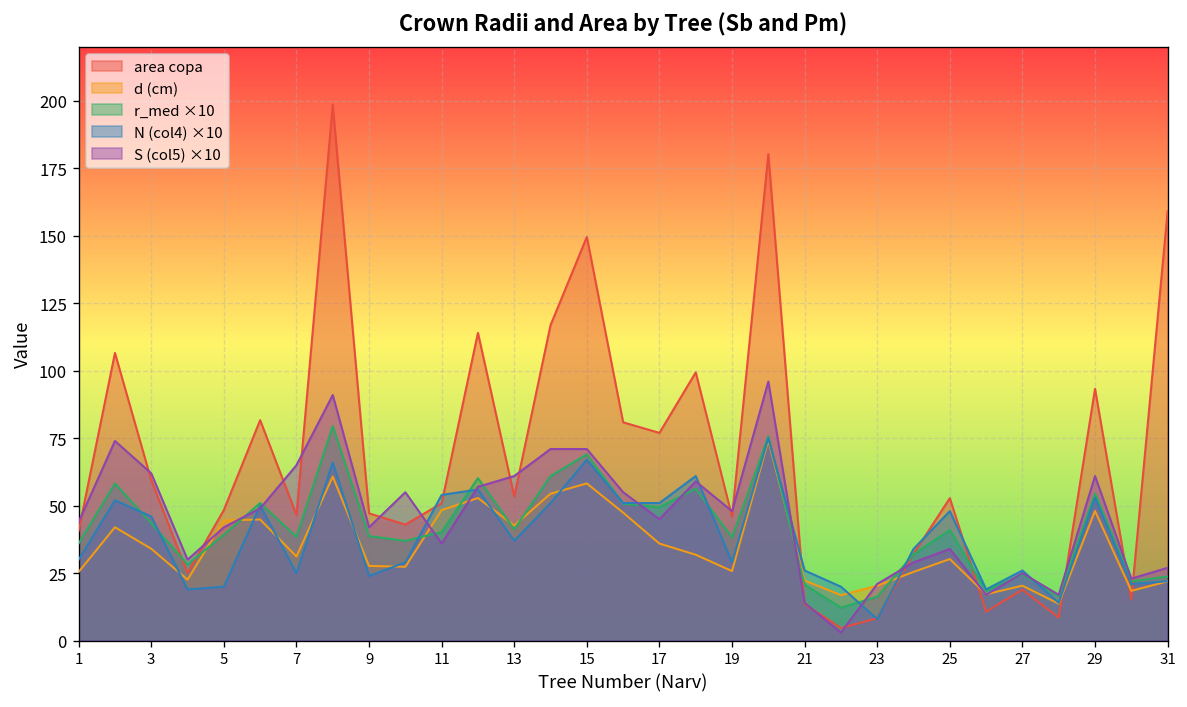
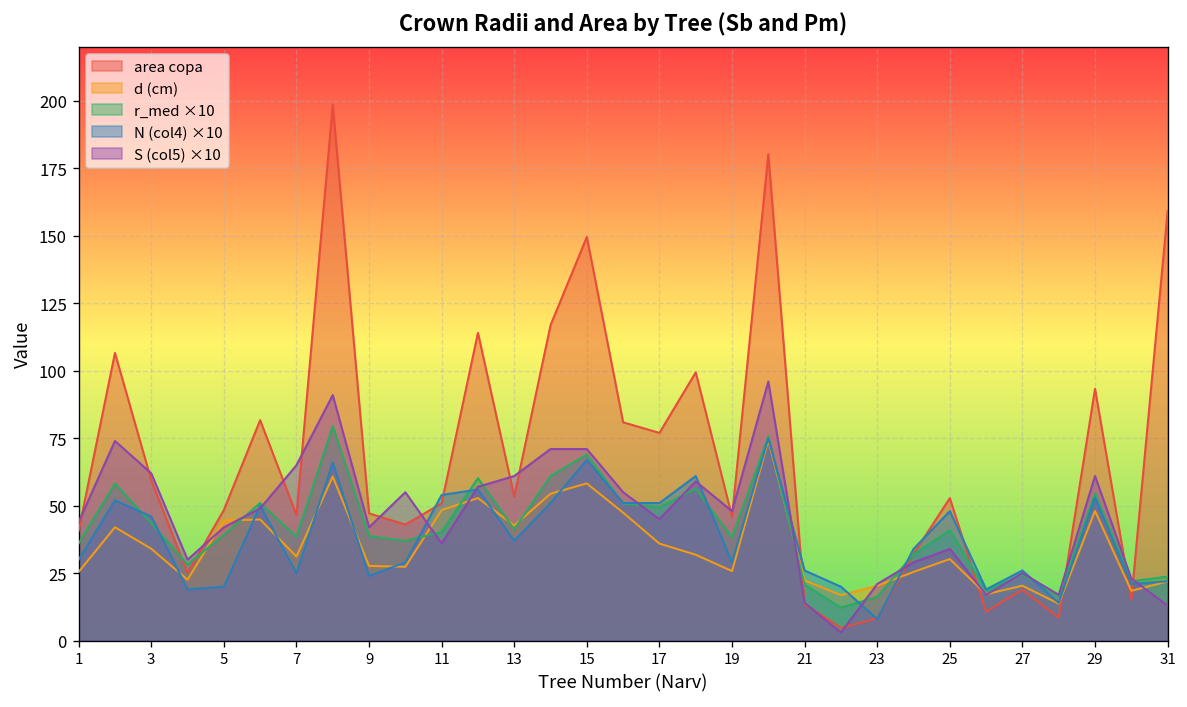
S (col5) ×10, 31: 27 -> 13
